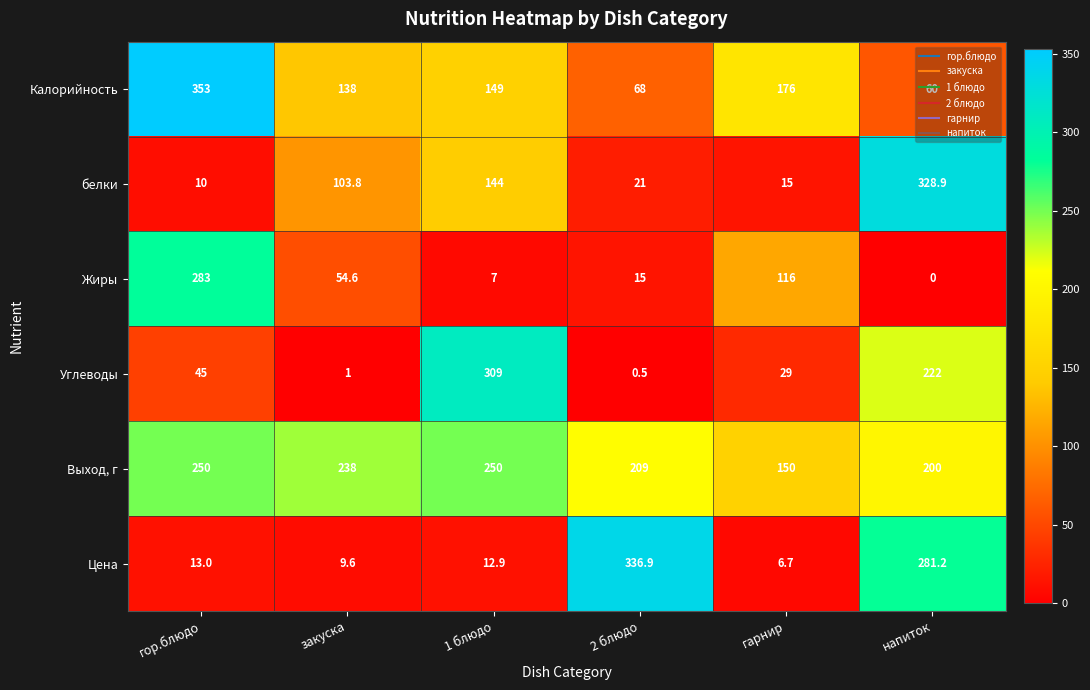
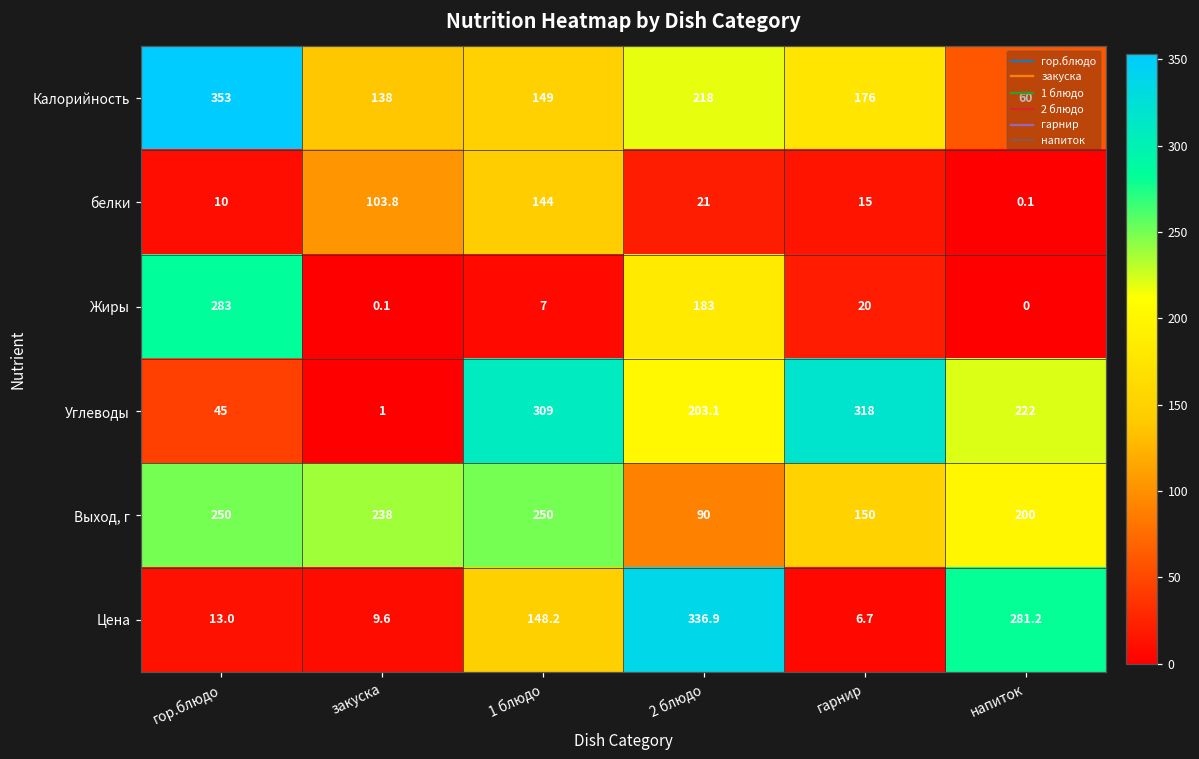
Калорийность, 2 блюдо: 68 -> 218
белки, напиток: 328.9 -> 0.1
Жиры, закуска: 54.6 -> 0.1
Жиры, 2 блюдо: 15 -> 183
Жиры, гарнир: 116 -> 20
Углеводы, 2 блюдо: 0.5 -> 203.1
Углеводы, гарнир: 29 -> 318
Выход, г, 2 блюдо: 209 -> 90
Цена, 1 блюдо: 12.9 -> 148.2
